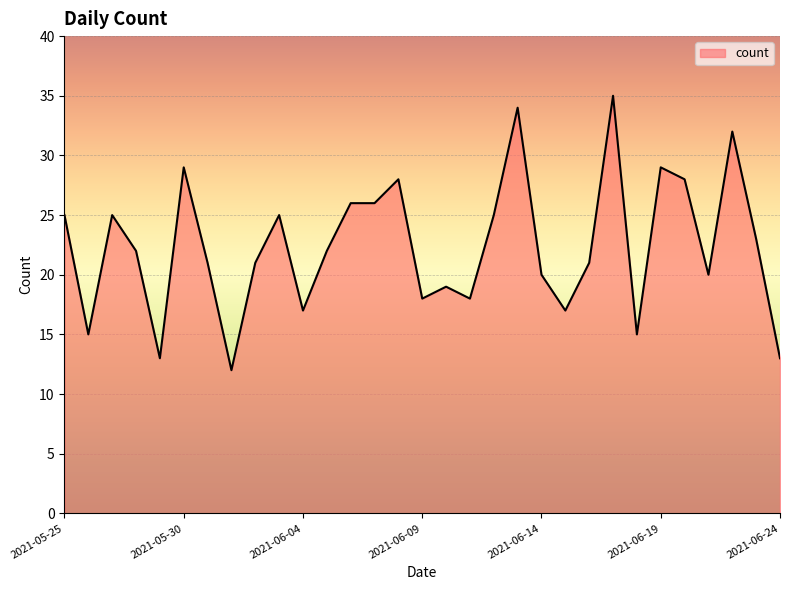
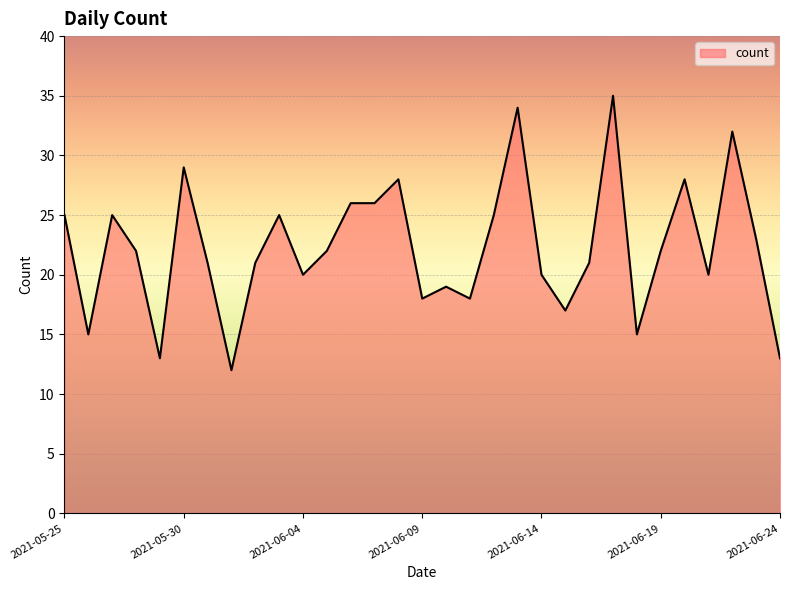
2021-06-04: 17 -> 20
2021-06-19: 29 -> 22
